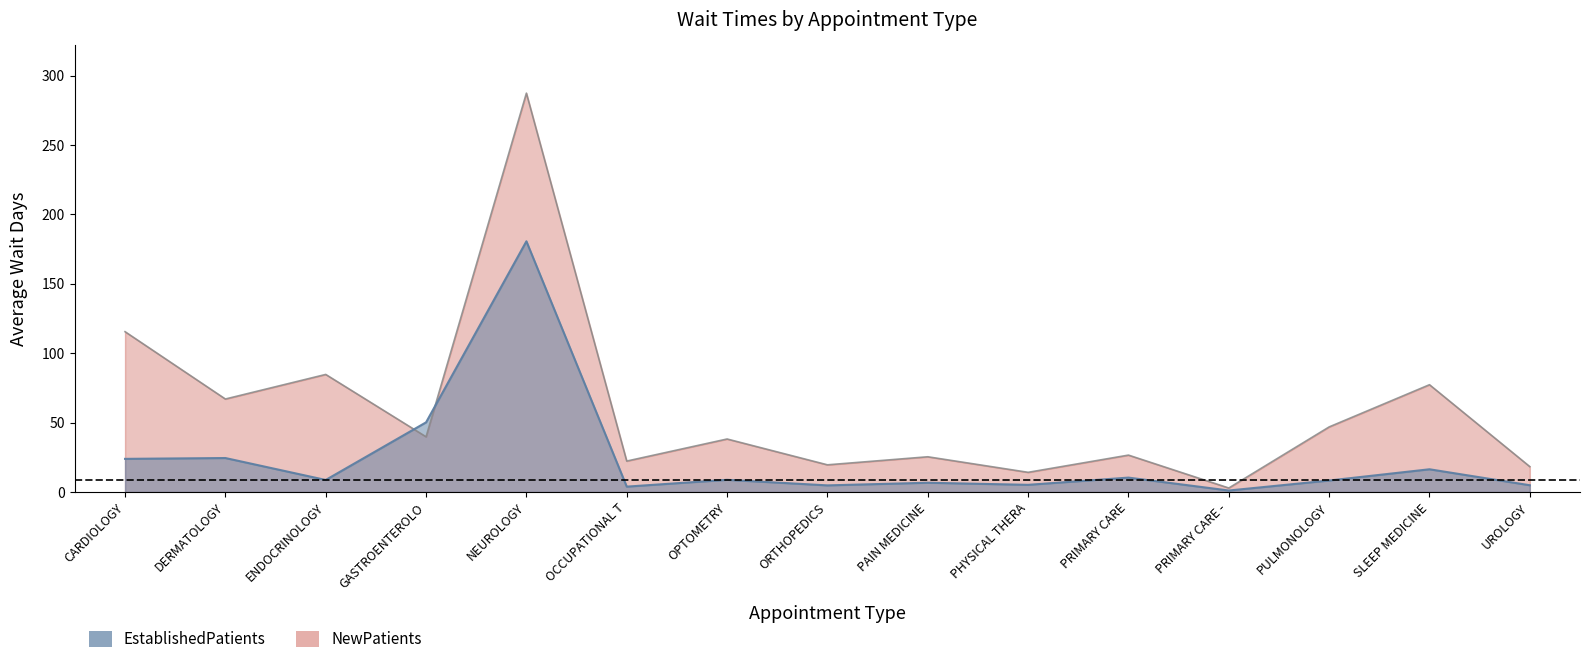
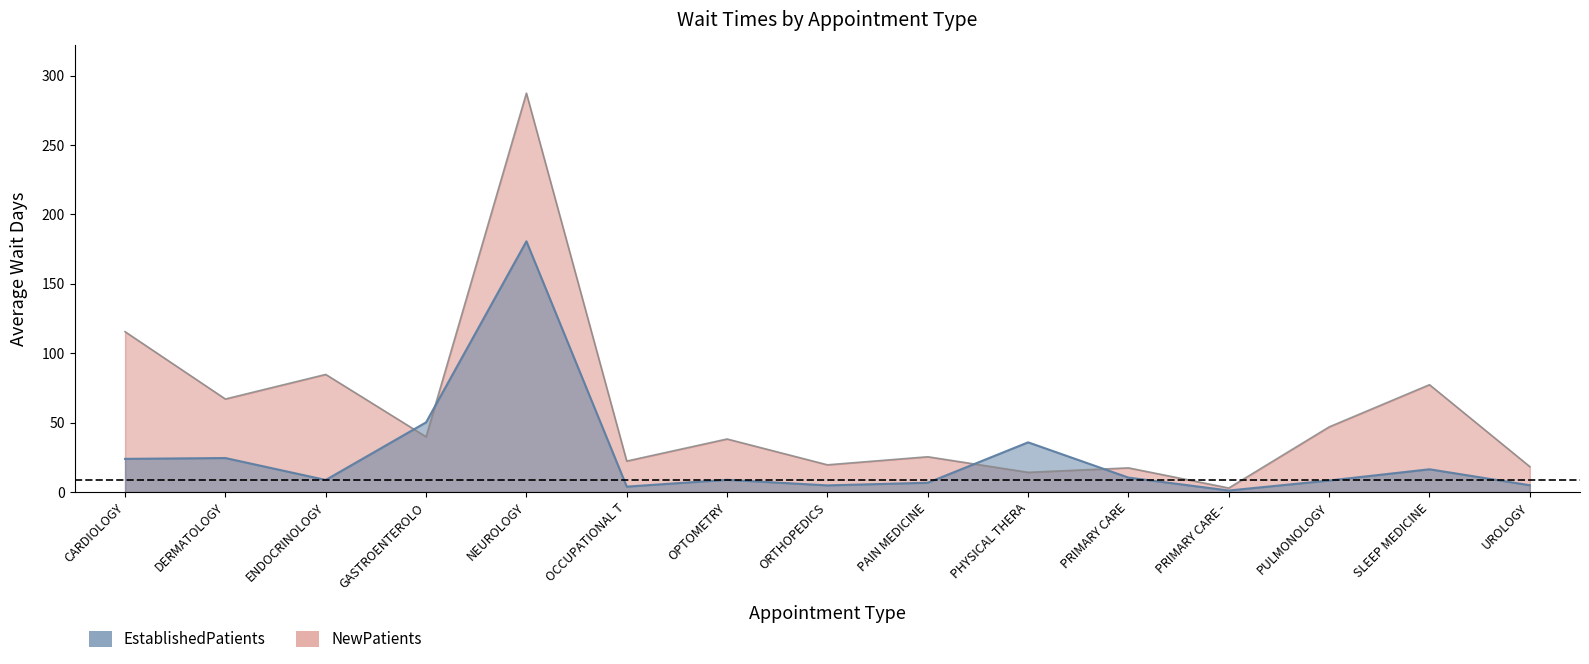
EstablishedPatients, PHYSICAL THERA: 5 -> 36
NewPatients, PRIMARY CARE: 27 -> 17
